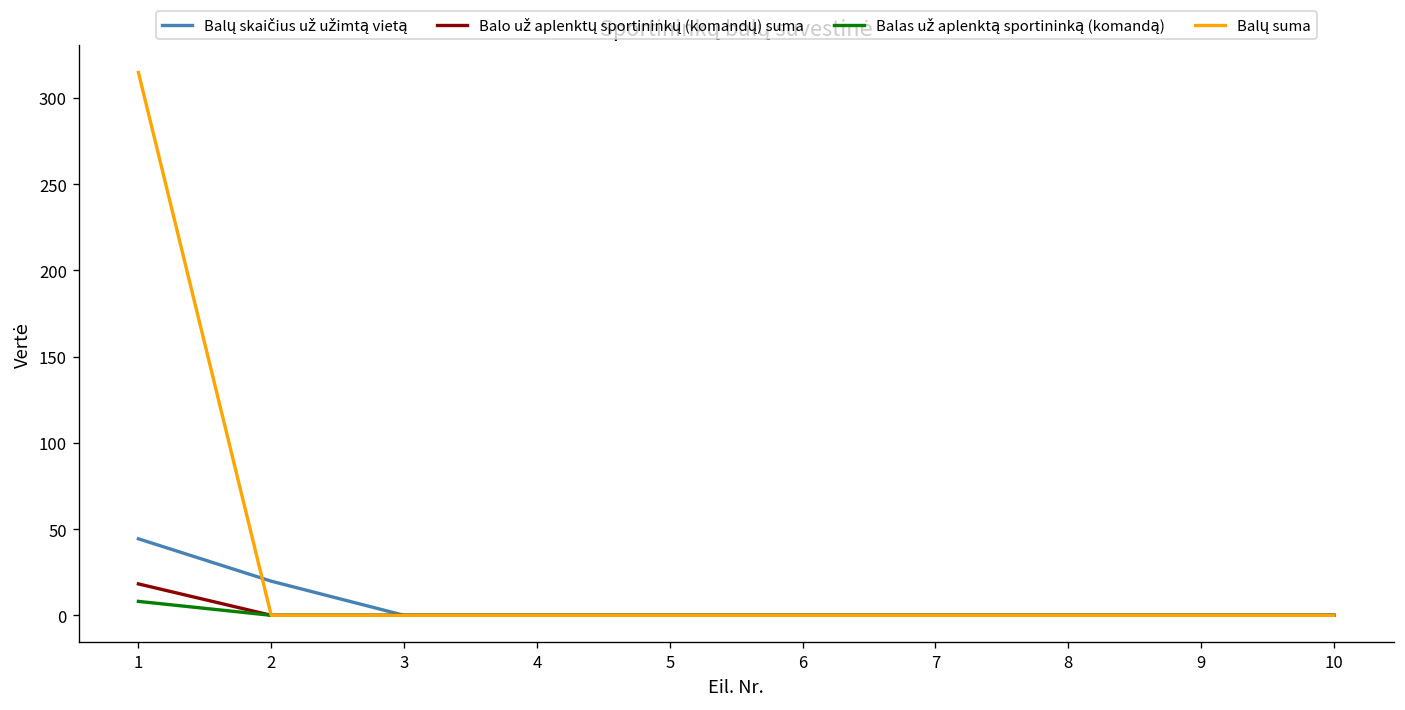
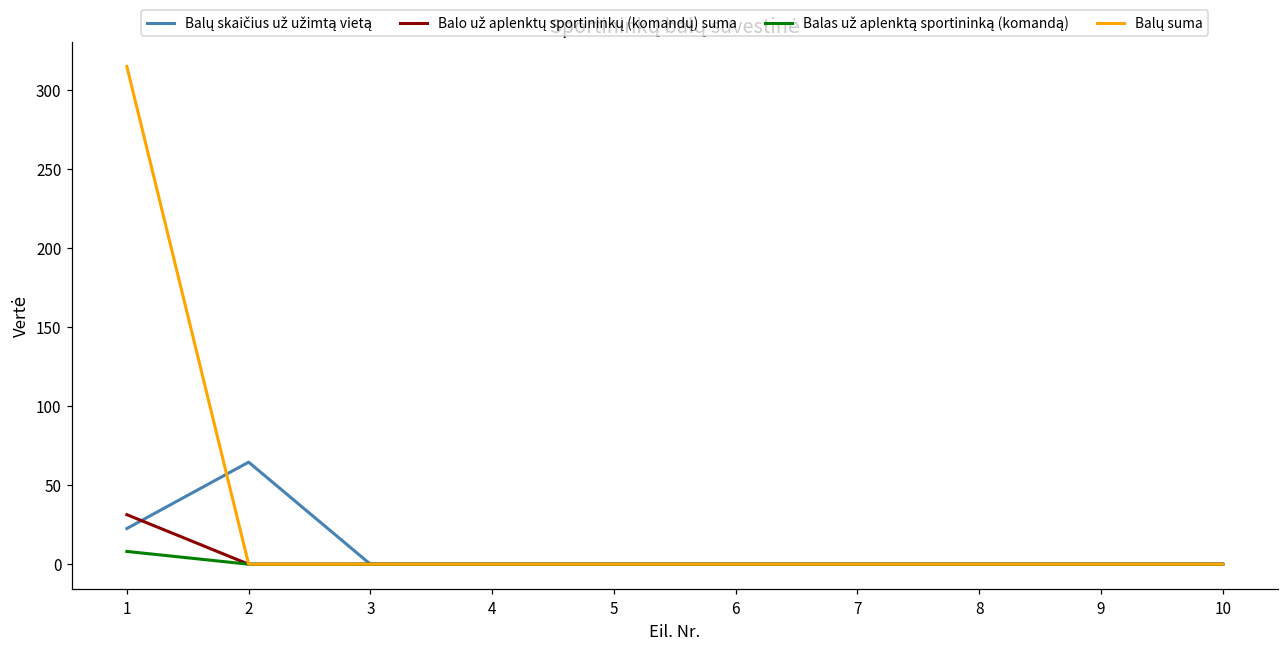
Balų skaičius už užimtą vietą, 1: 44 -> 23
Balo už aplenktų sportininkų (komandų) suma, 1: 18 -> 31
Balų skaičius už užimtą vietą, 2: 20 -> 65
